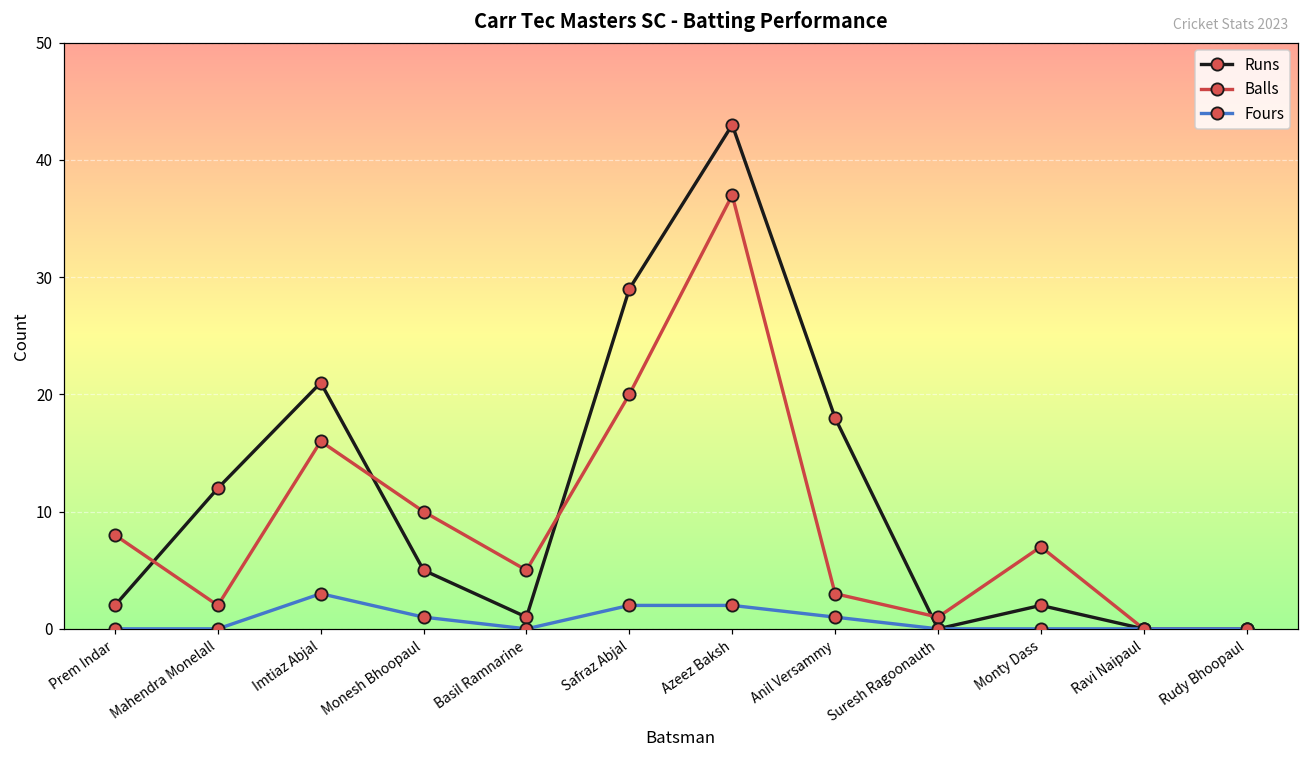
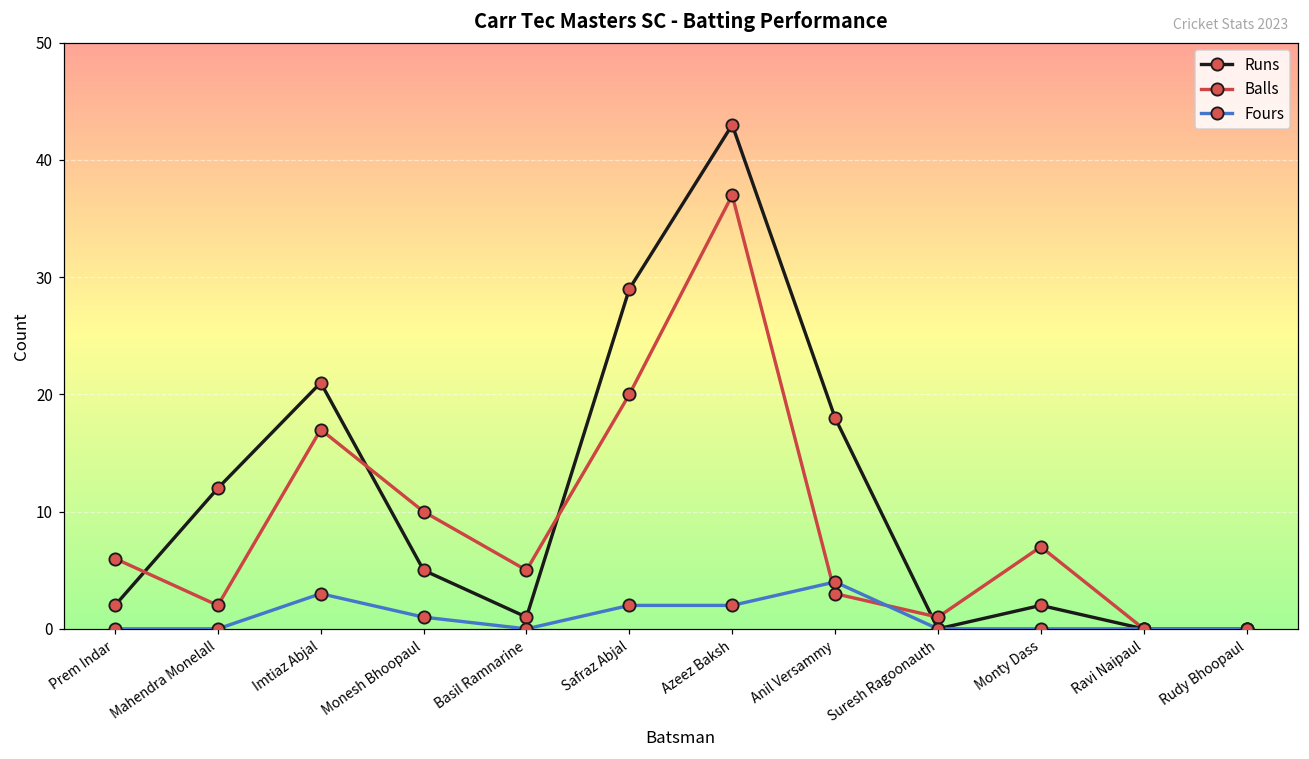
Balls, Prem Indar: 8 -> 6
Balls, Imtiaz Abjal: 16 -> 17
Fours, Anil Versammy: 1 -> 4
